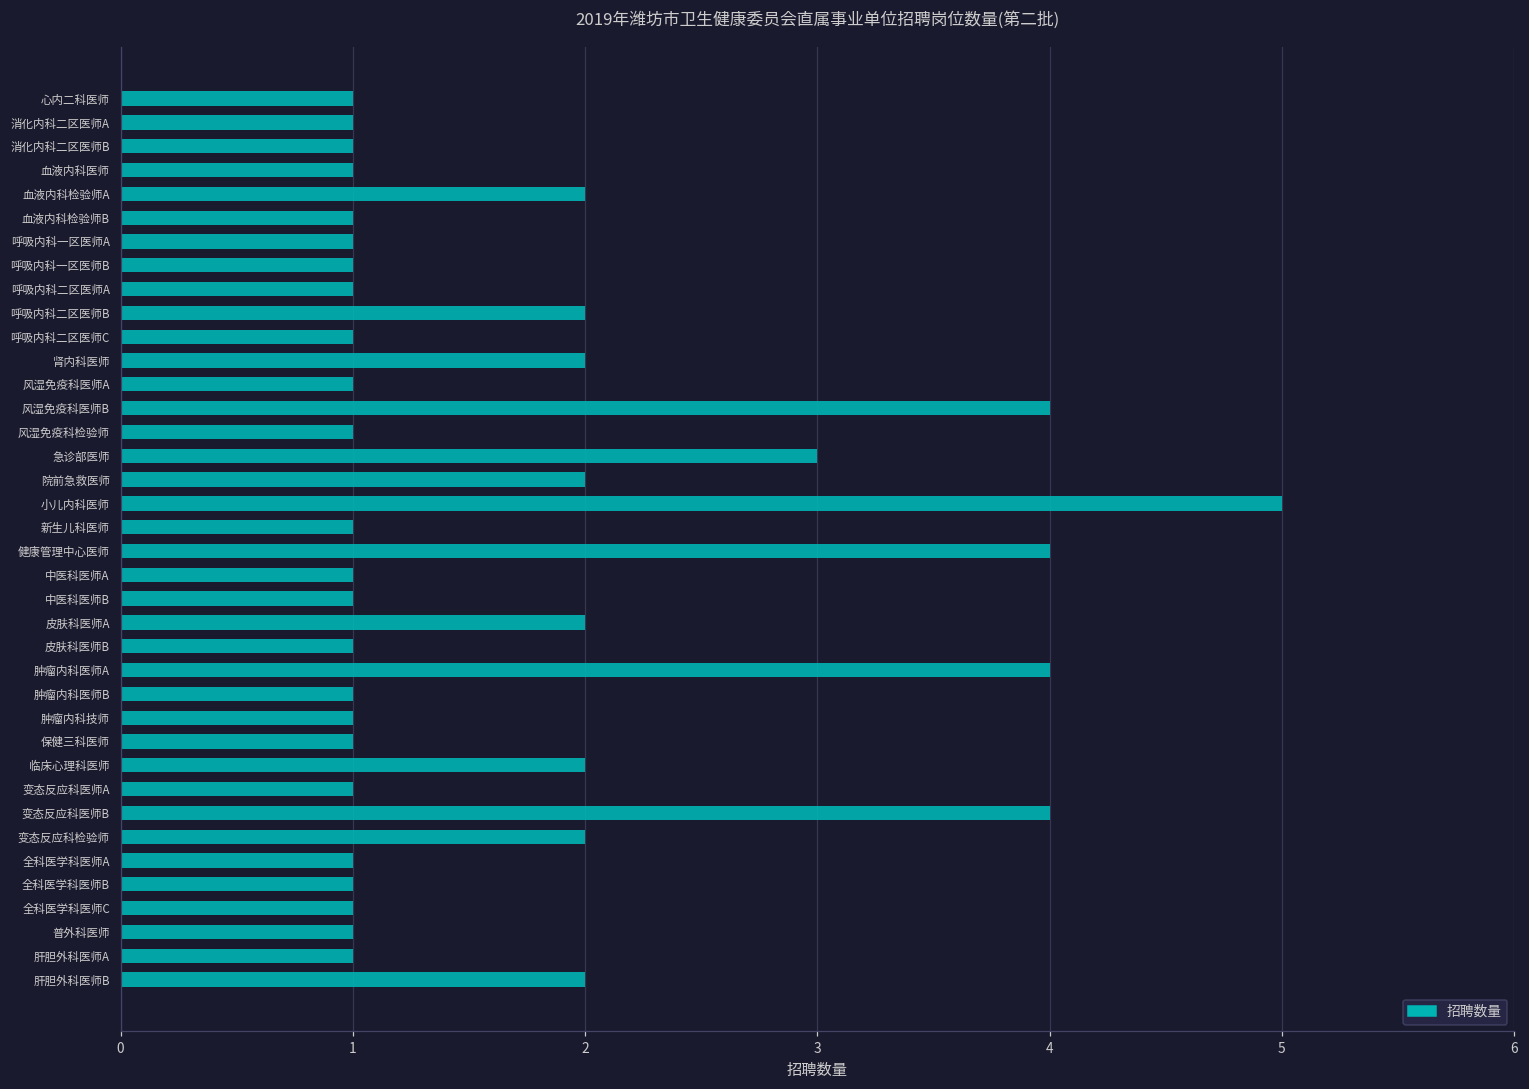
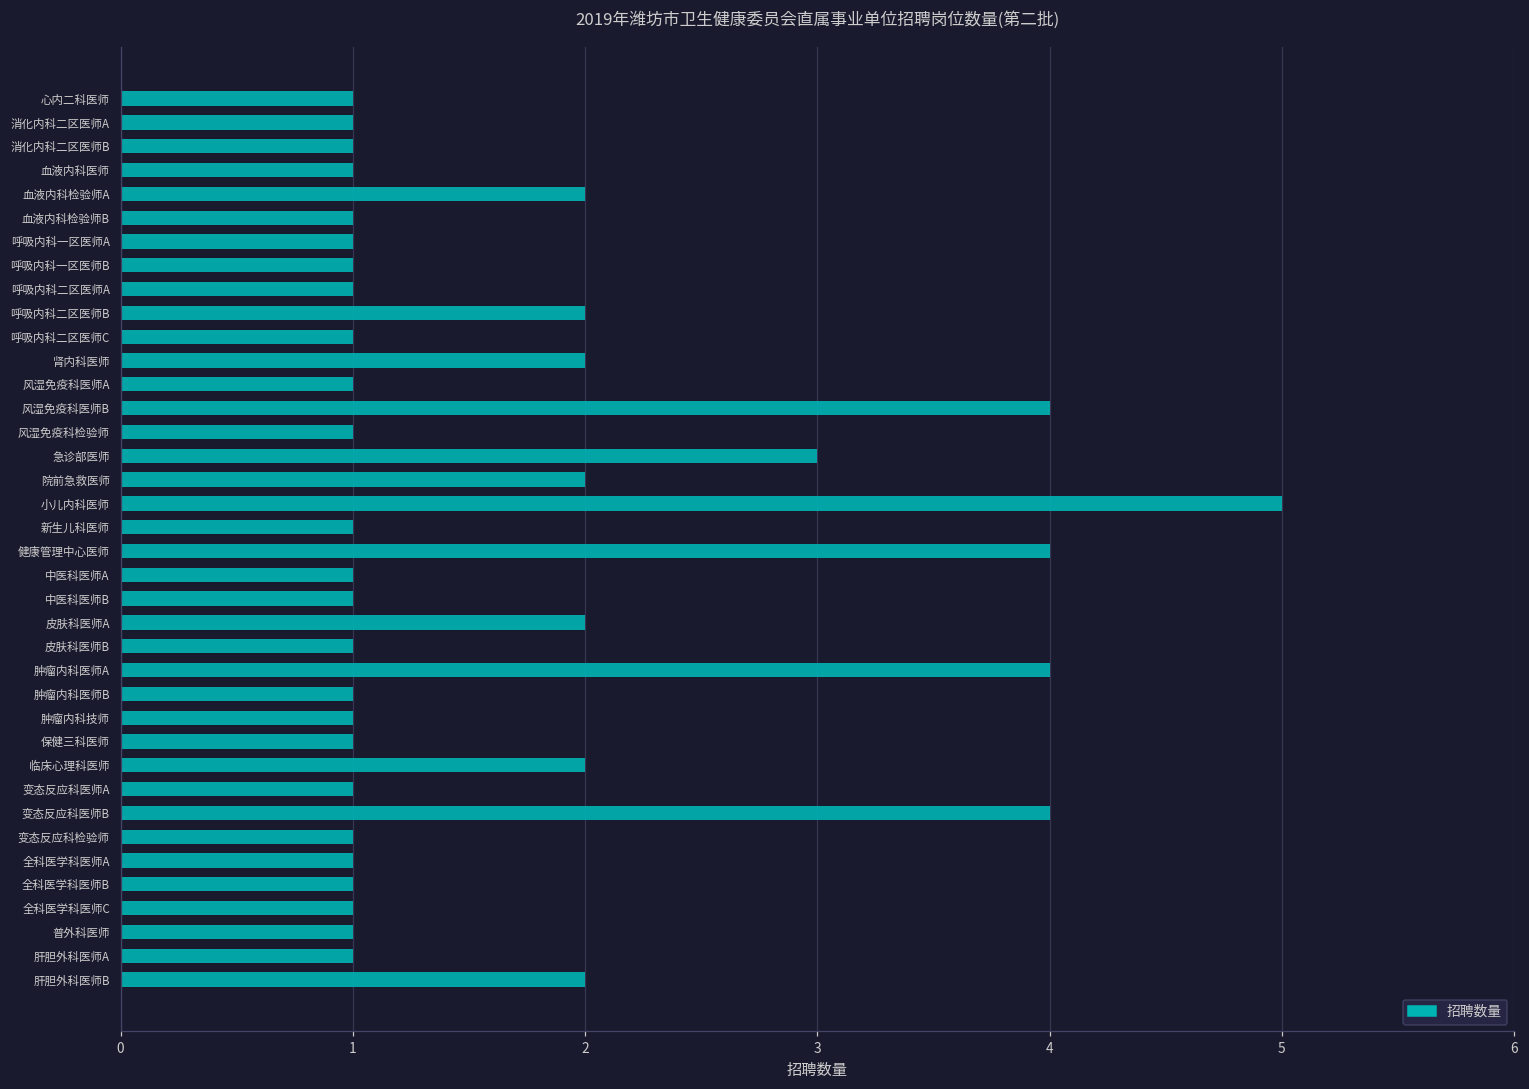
变态反应科检验师: 2 -> 1
